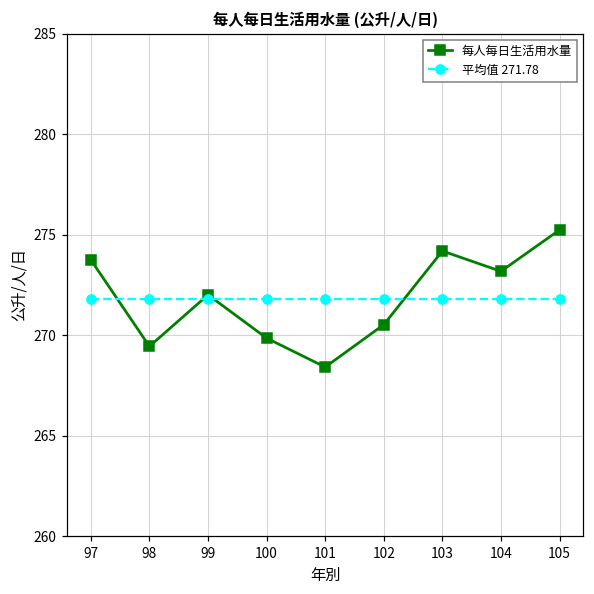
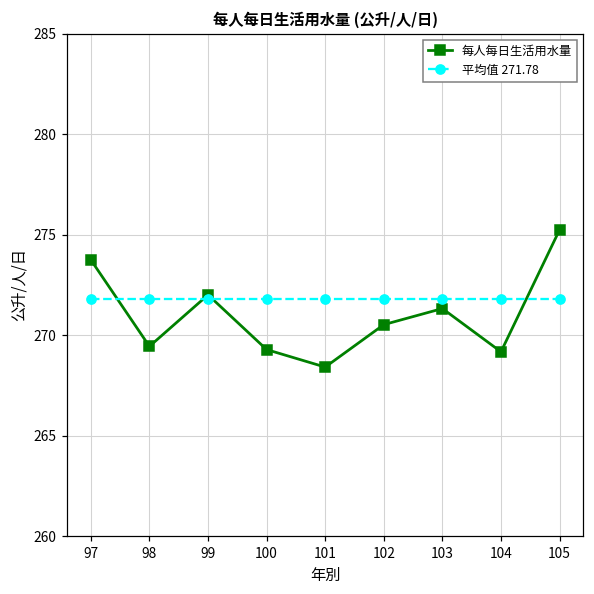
每人每日生活用水量, 100: 269.9 -> 269.3
每人每日生活用水量, 103: 274.2 -> 271.3
每人每日生活用水量, 104: 273.2 -> 269.2
